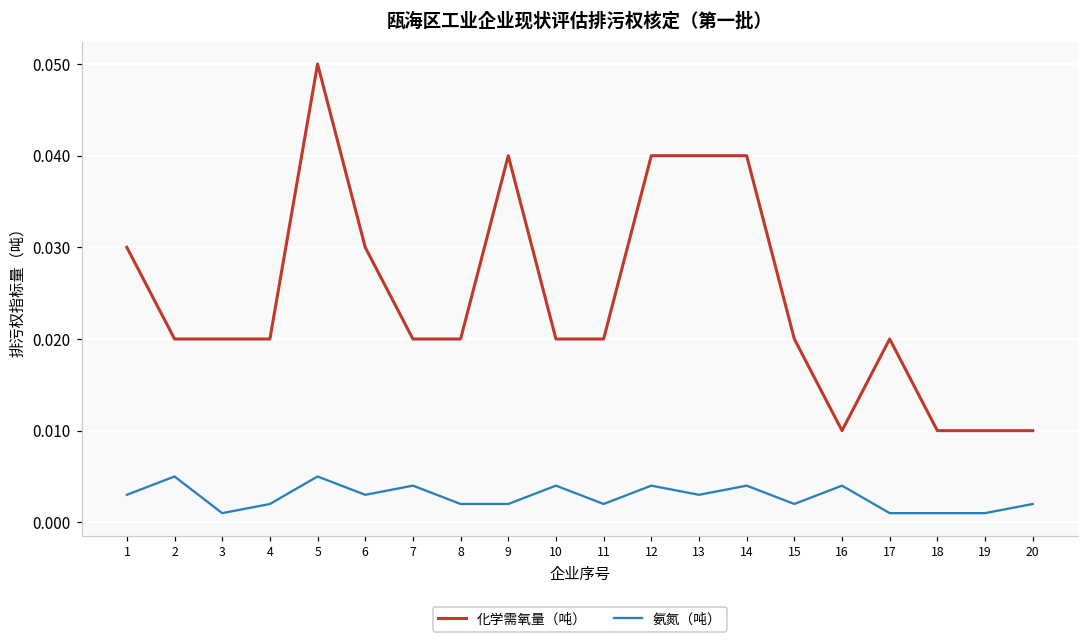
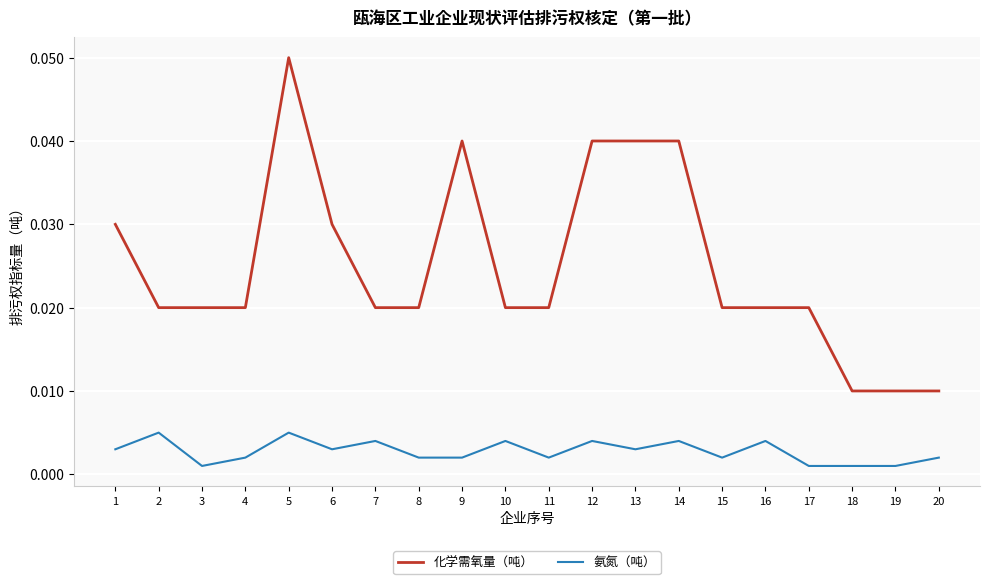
化学需氧量（吨）, 16: 0.01 -> 0.02
